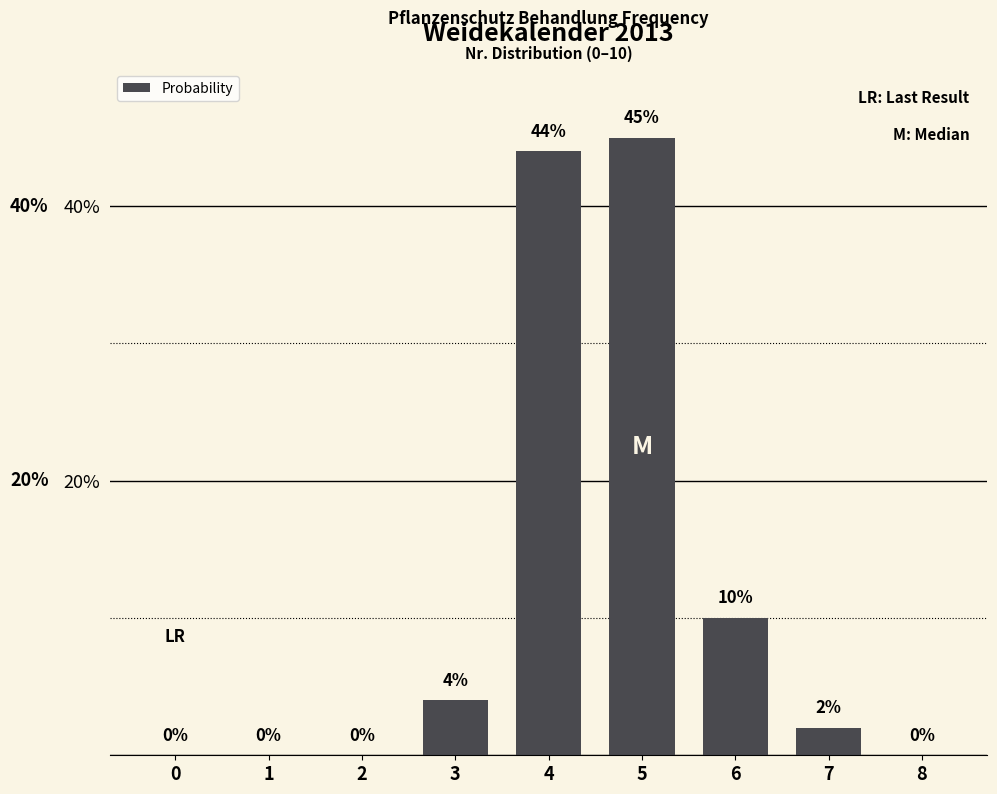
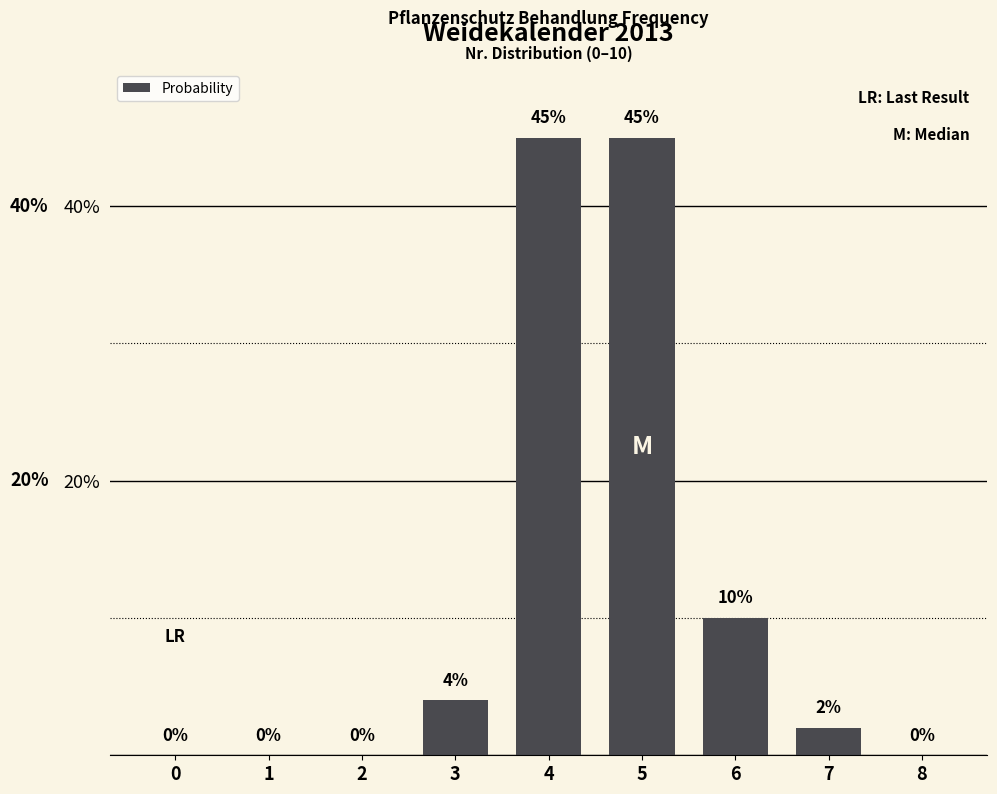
4: 44% -> 45%
